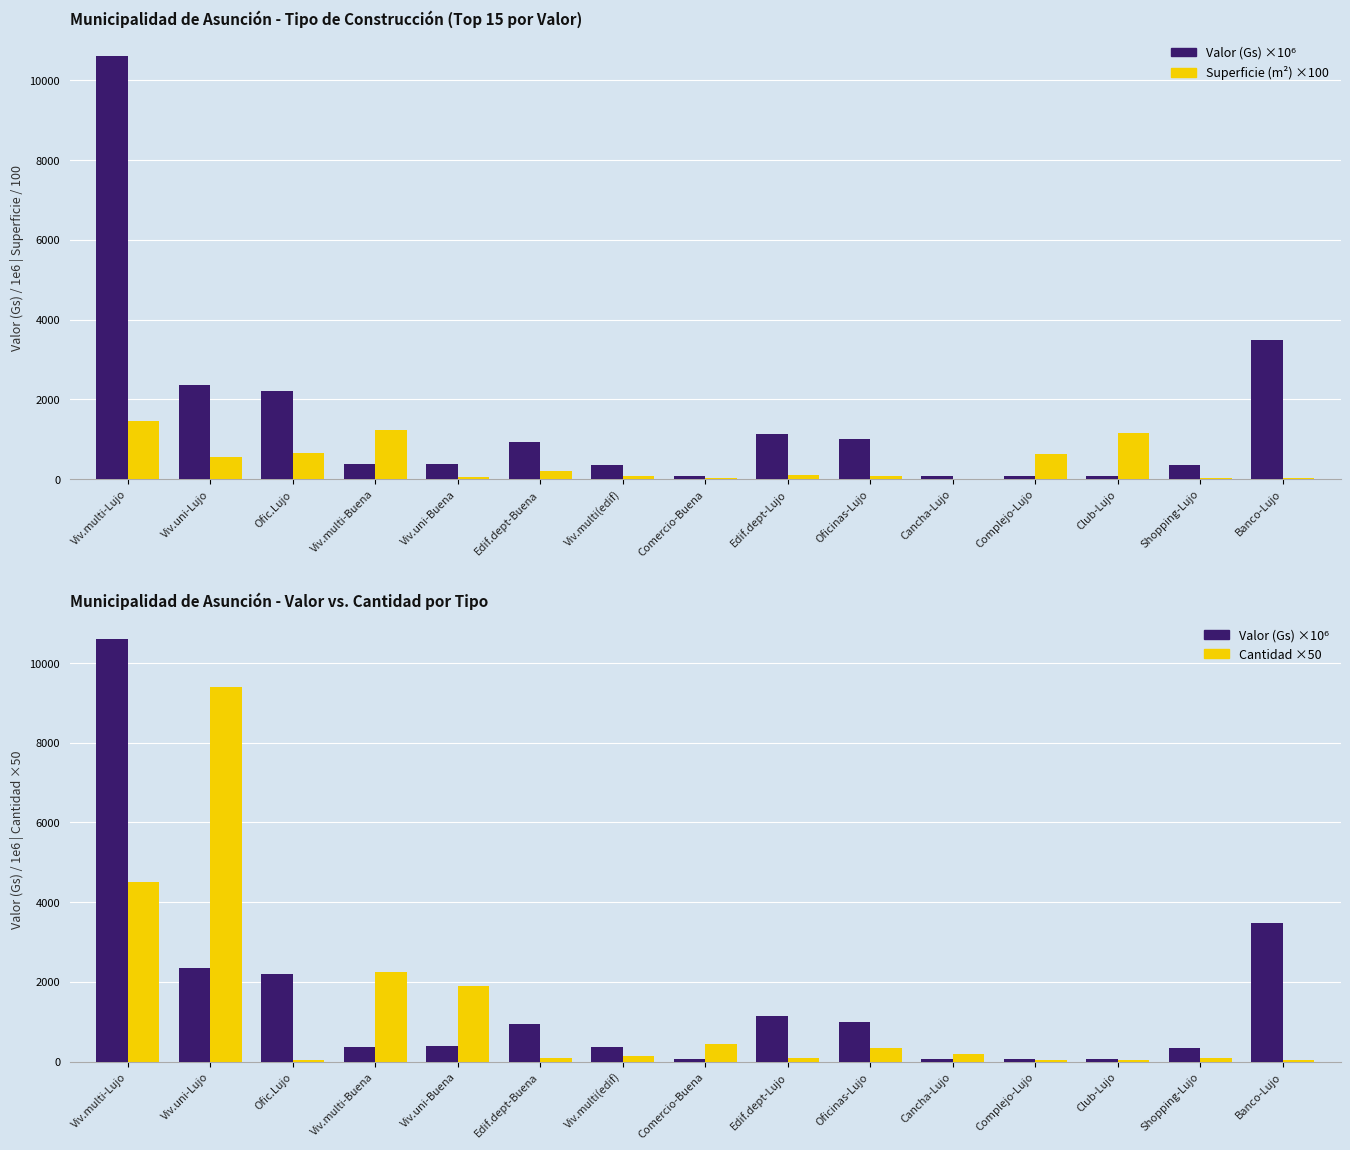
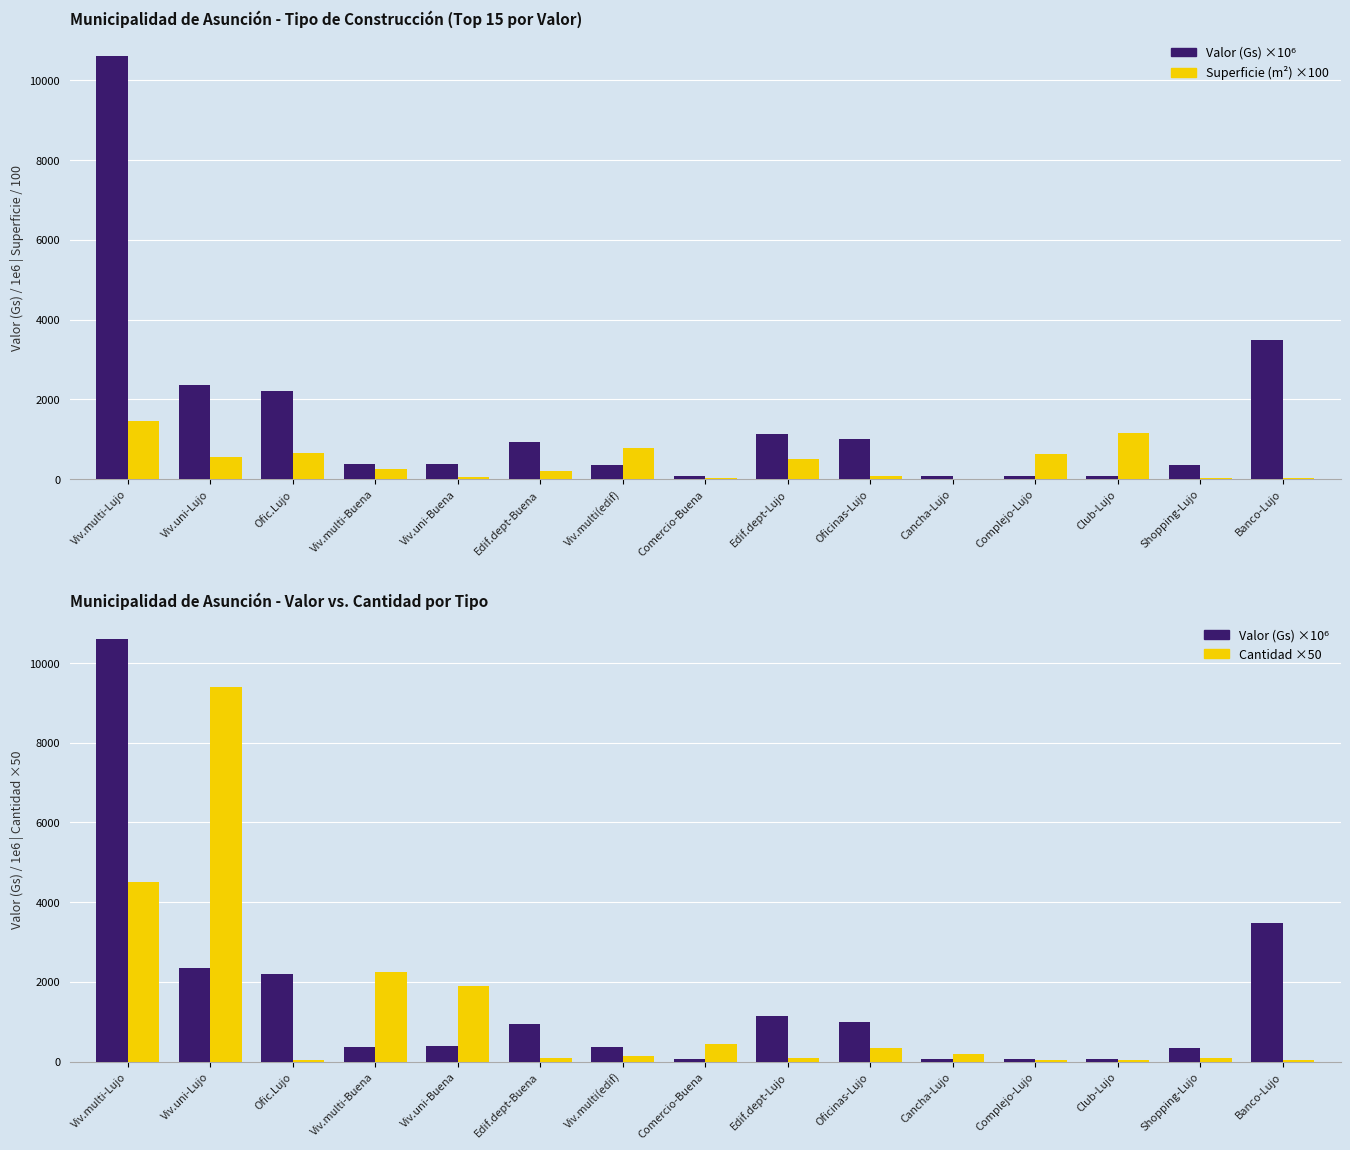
Municipalidad de Asunción - Tipo de Construcción (Top 15 por Valor), Superficie (m²) ×100, Viv.multi-Buena: 1200 -> 300
Municipalidad de Asunción - Tipo de Construcción (Top 15 por Valor), Superficie (m²) ×100, Viv.multi(edif): 100 -> 800
Municipalidad de Asunción - Tipo de Construcción (Top 15 por Valor), Superficie (m²) ×100, Edif.dept-Lujo: 100 -> 500
